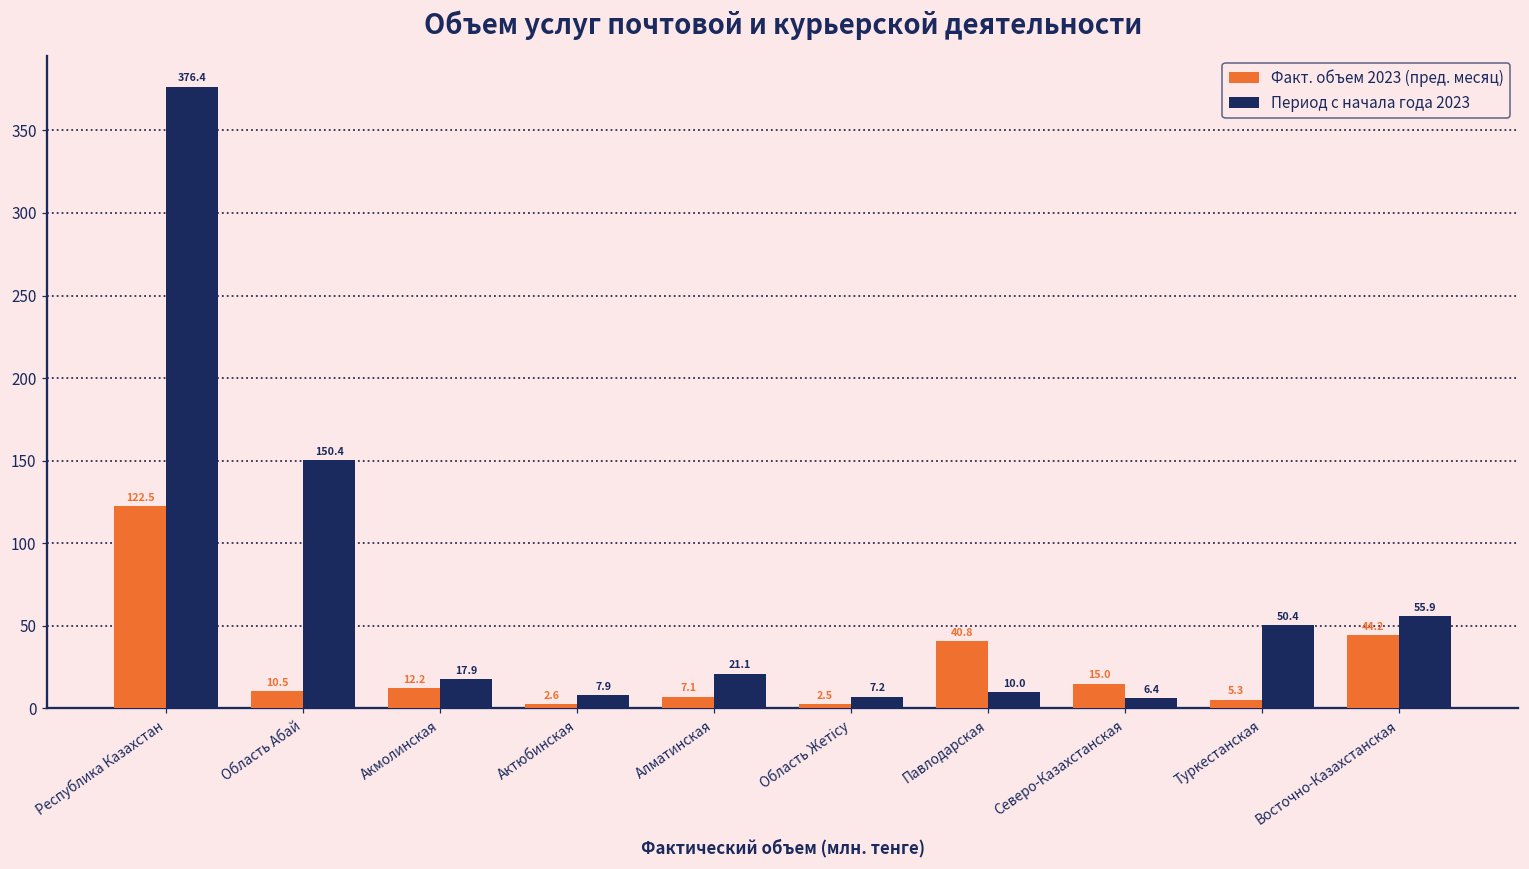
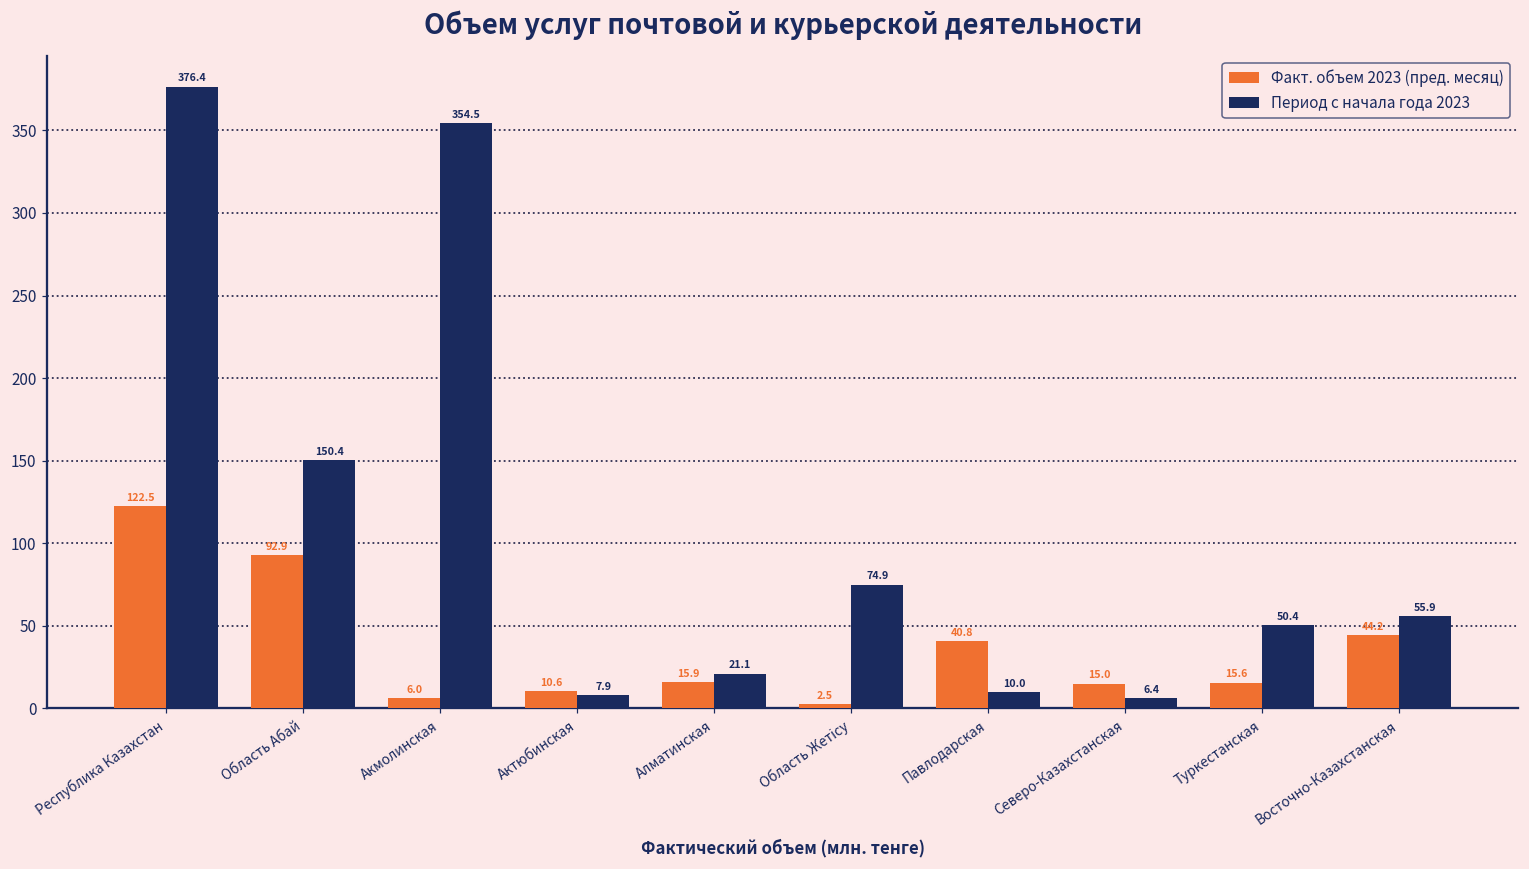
Факт. объем 2023 (пред. месяц), Область Абай: 10.5 -> 92.9
Факт. объем 2023 (пред. месяц), Акмолинская: 12.2 -> 6.0
Период с начала года 2023, Акмолинская: 17.9 -> 354.5
Факт. объем 2023 (пред. месяц), Актюбинская: 2.6 -> 10.6
Факт. объем 2023 (пред. месяц), Алматинская: 7.1 -> 15.9
Период с начала года 2023, Область Жетісу: 7.2 -> 74.9
Факт. объем 2023 (пред. месяц), Туркестанская: 5.3 -> 15.6
